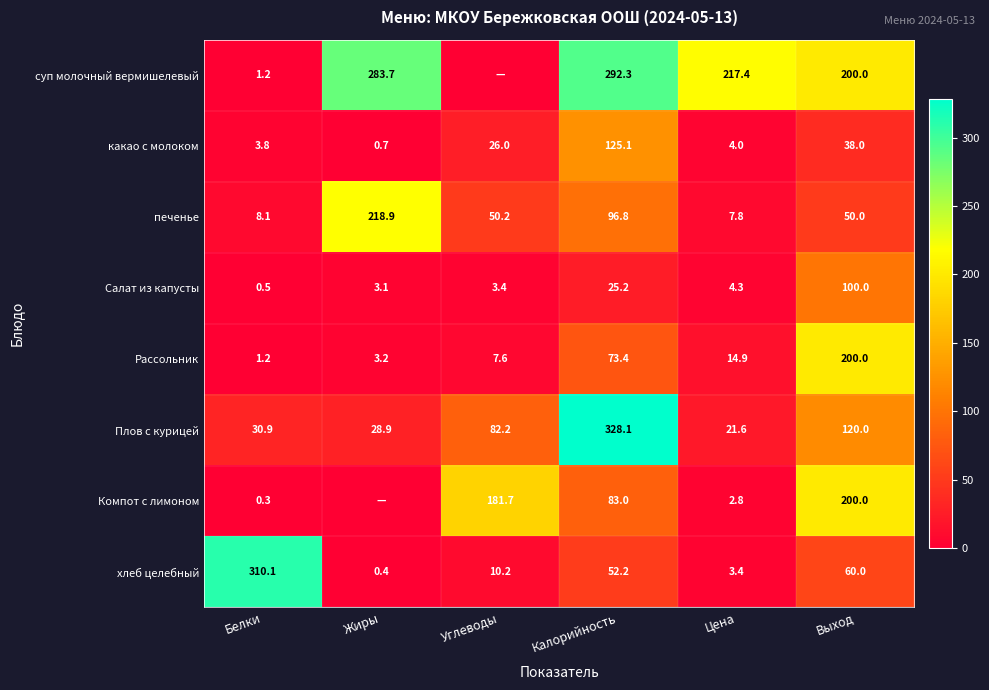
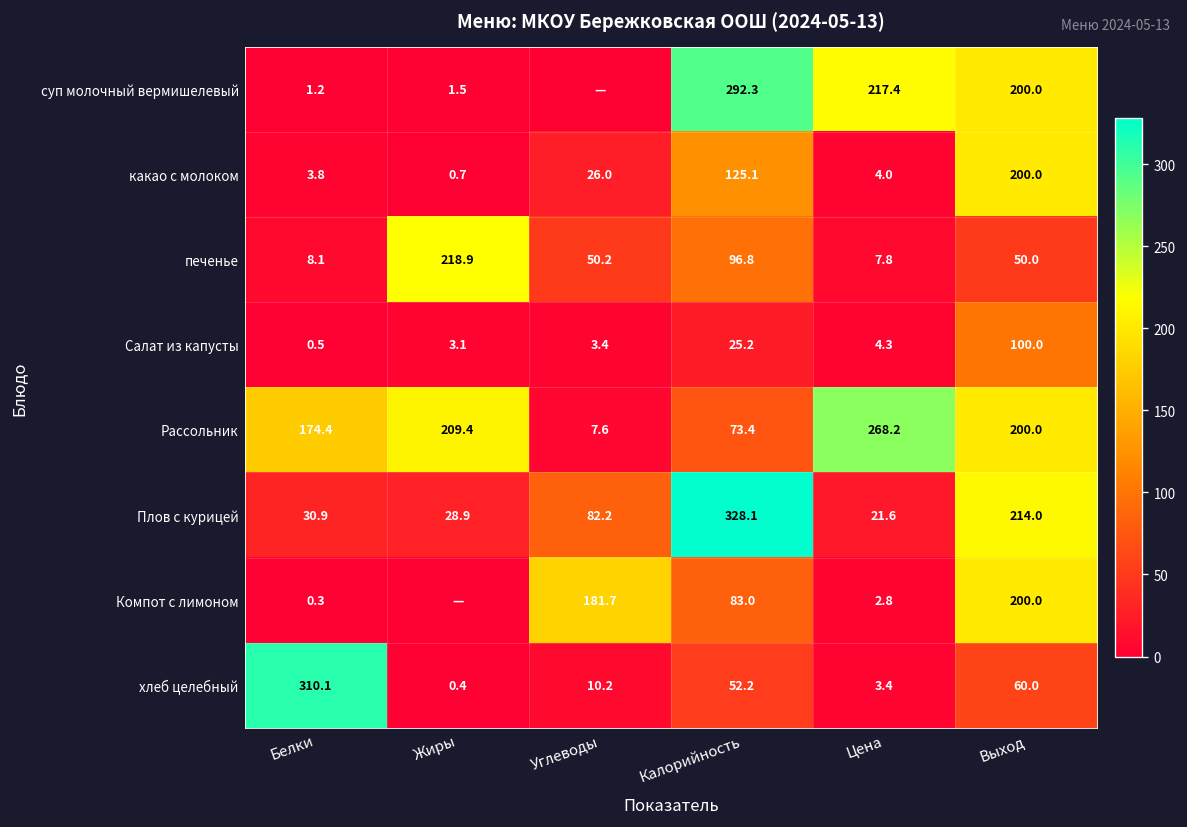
суп молочный вермишелевый, Жиры: 283.7 -> 1.5
какао с молоком, Выход: 38.0 -> 200.0
Рассольник, Белки: 1.2 -> 174.4
Рассольник, Жиры: 3.2 -> 209.4
Рассольник, Цена: 14.9 -> 268.2
Плов с курицей, Выход: 120.0 -> 214.0
